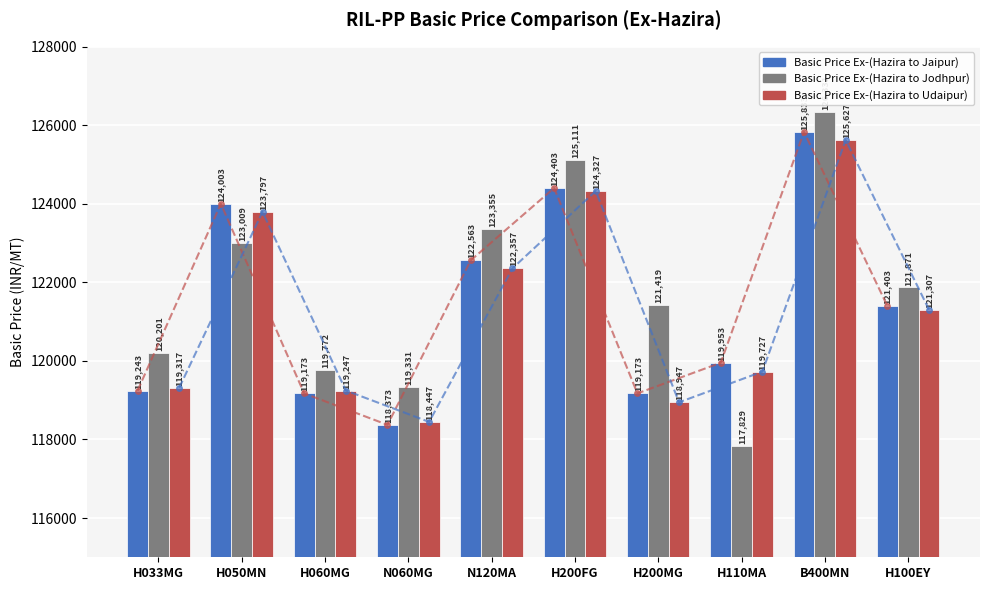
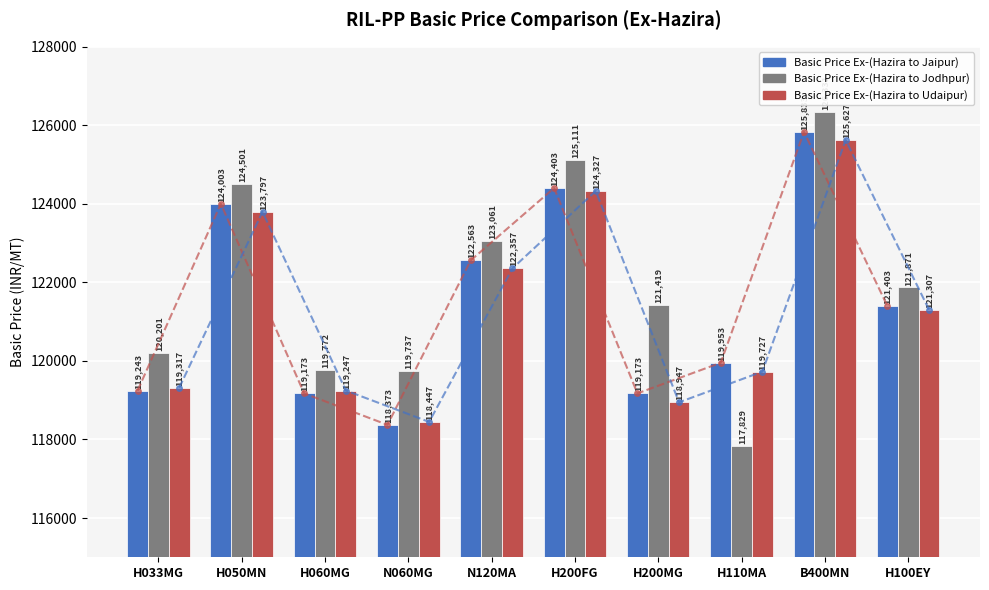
Basic Price Ex-(Hazira to Jodhpur), H050MN: 123,009 -> 124,501
Basic Price Ex-(Hazira to Jodhpur), N060MG: 119,331 -> 119,737
Basic Price Ex-(Hazira to Jodhpur), N120MA: 123,355 -> 123,061
